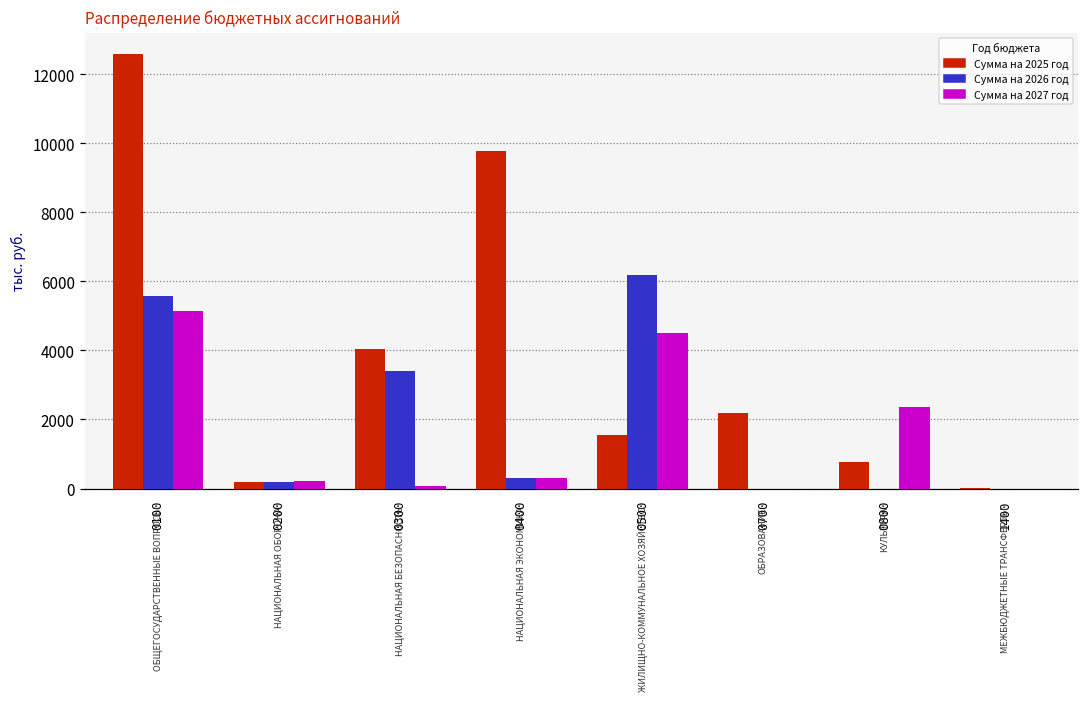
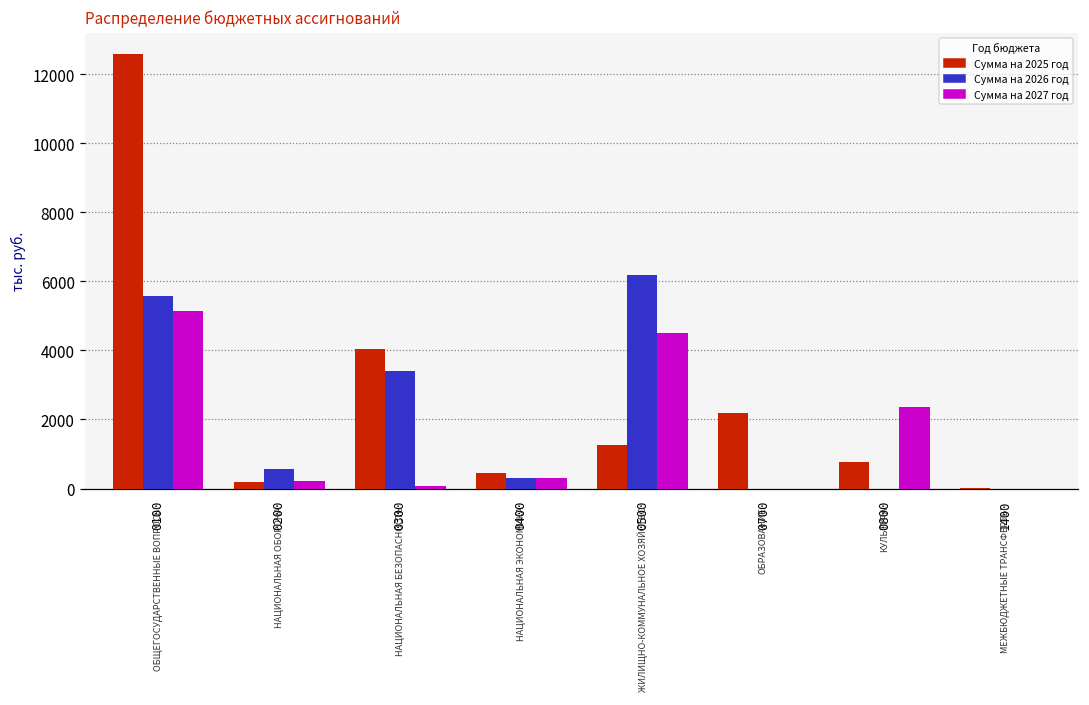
Сумма на 2026 год, 0200: 200 -> 600
Сумма на 2025 год, 0400: 9800 -> 500
Сумма на 2025 год, 0500: 1500 -> 1300
